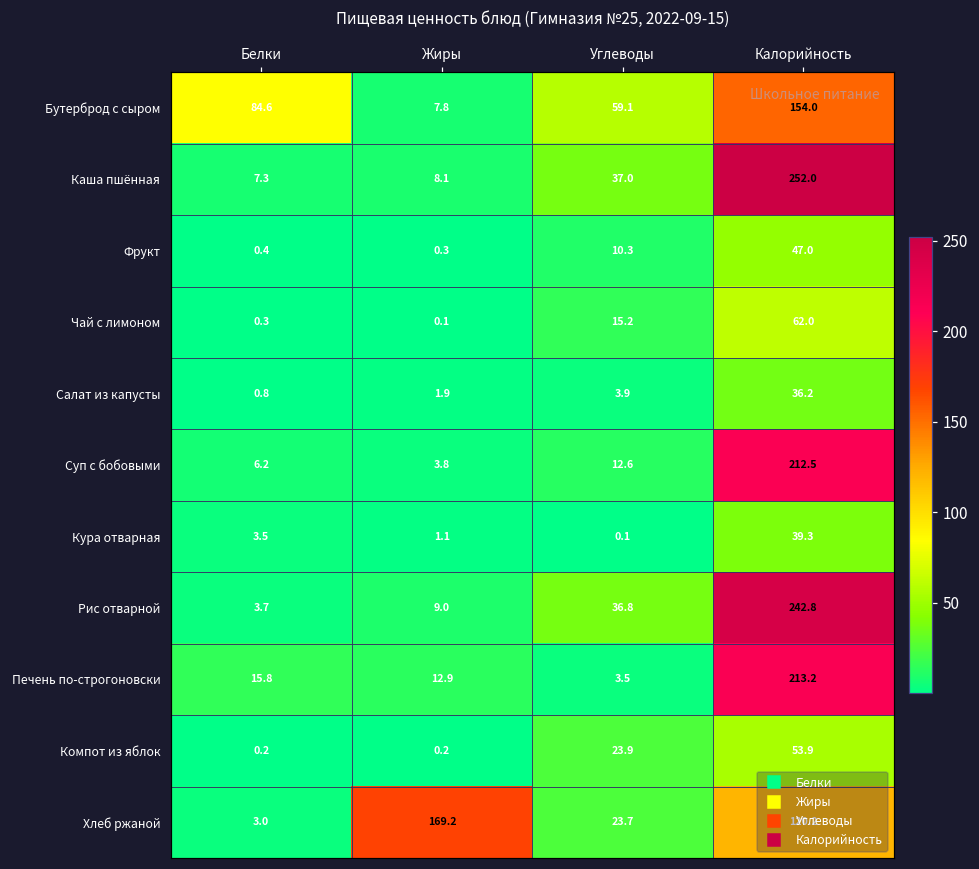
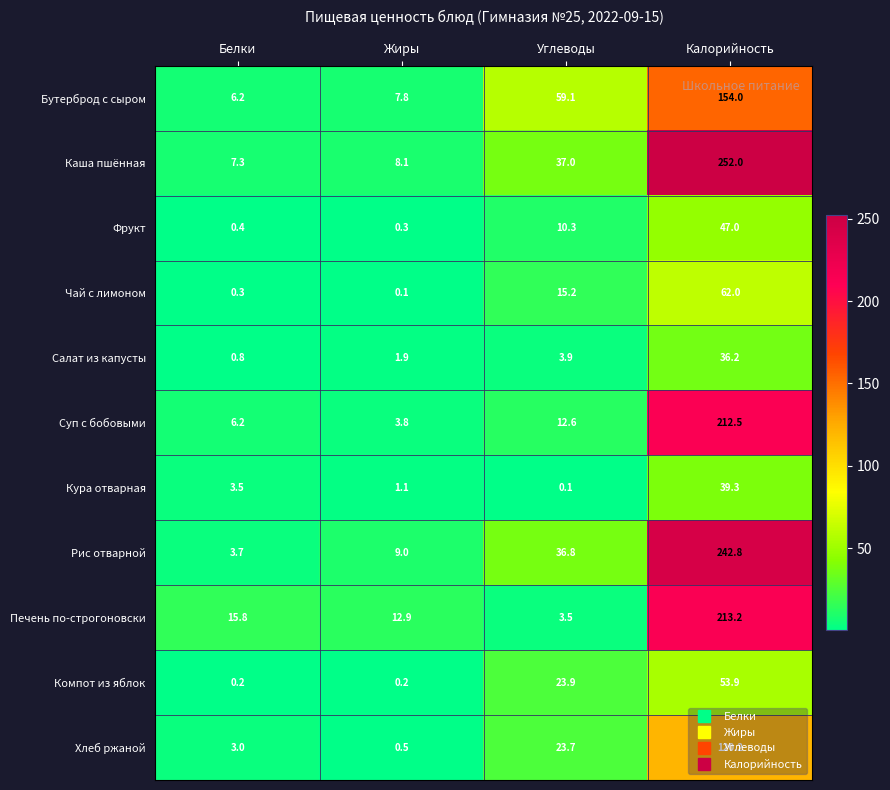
Бутерброд с сыром, Белки: 84.6 -> 6.2
Хлеб ржаной, Жиры: 169.2 -> 0.5
